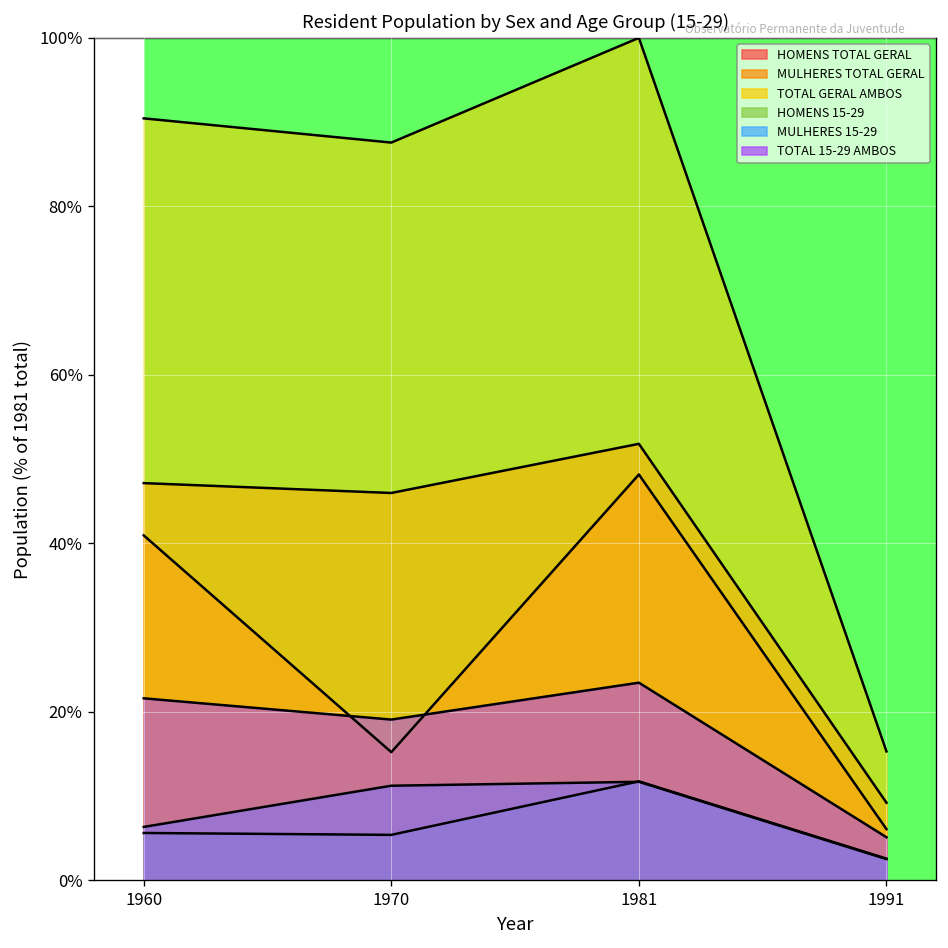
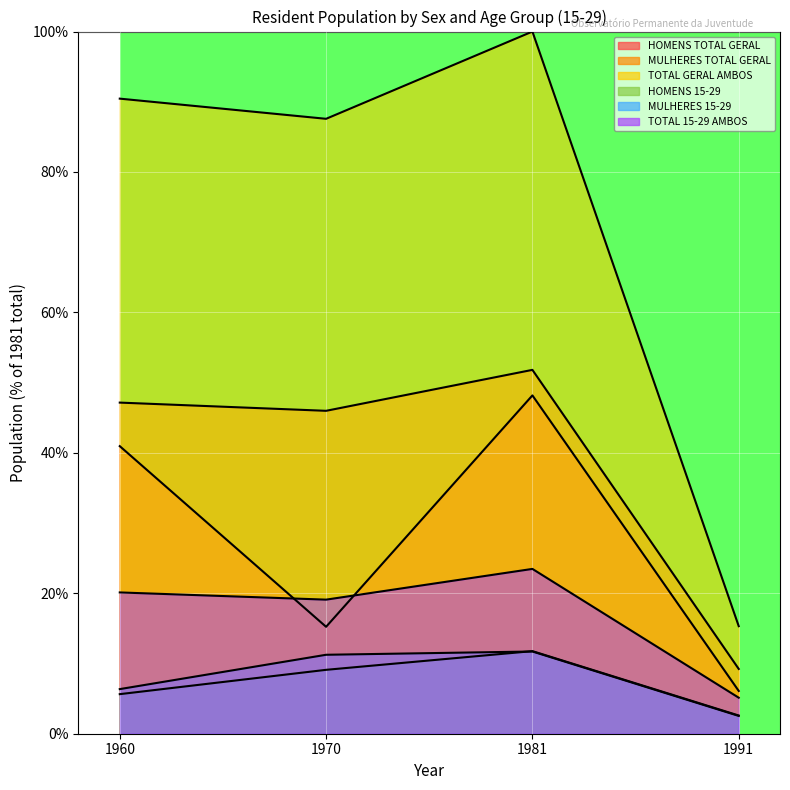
TOTAL 15-29 AMBOS, 1960: 22% -> 20%
HOMENS 15-29, 1970: 5% -> 9%
